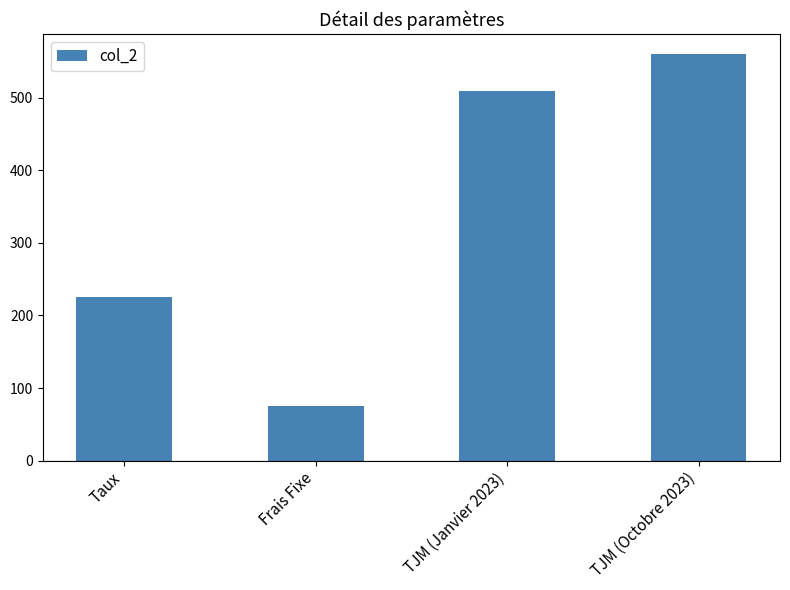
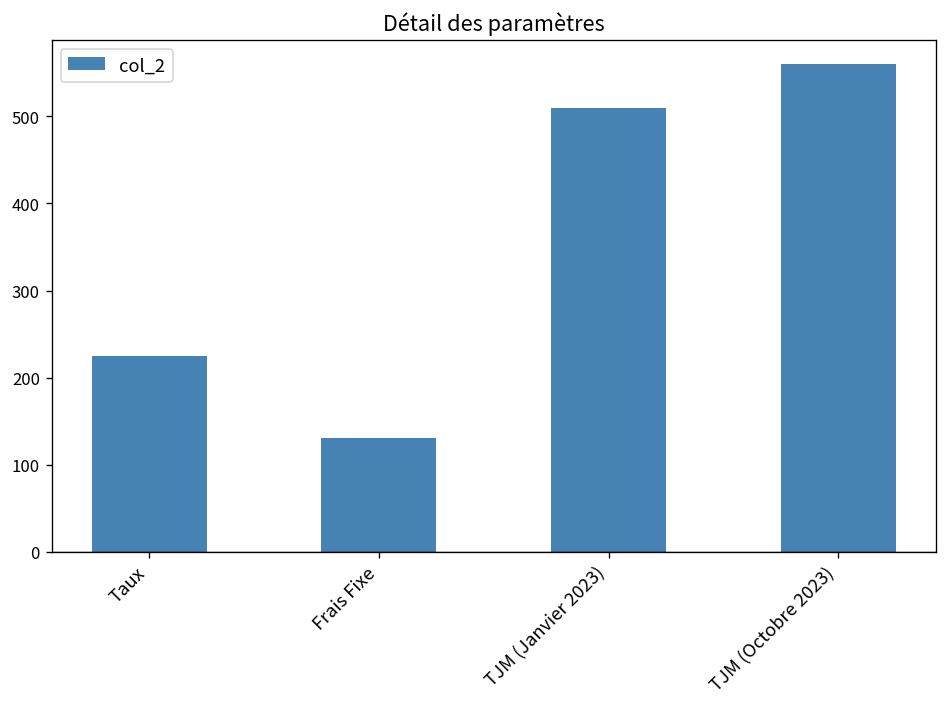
Frais Fixe: 80 -> 130
